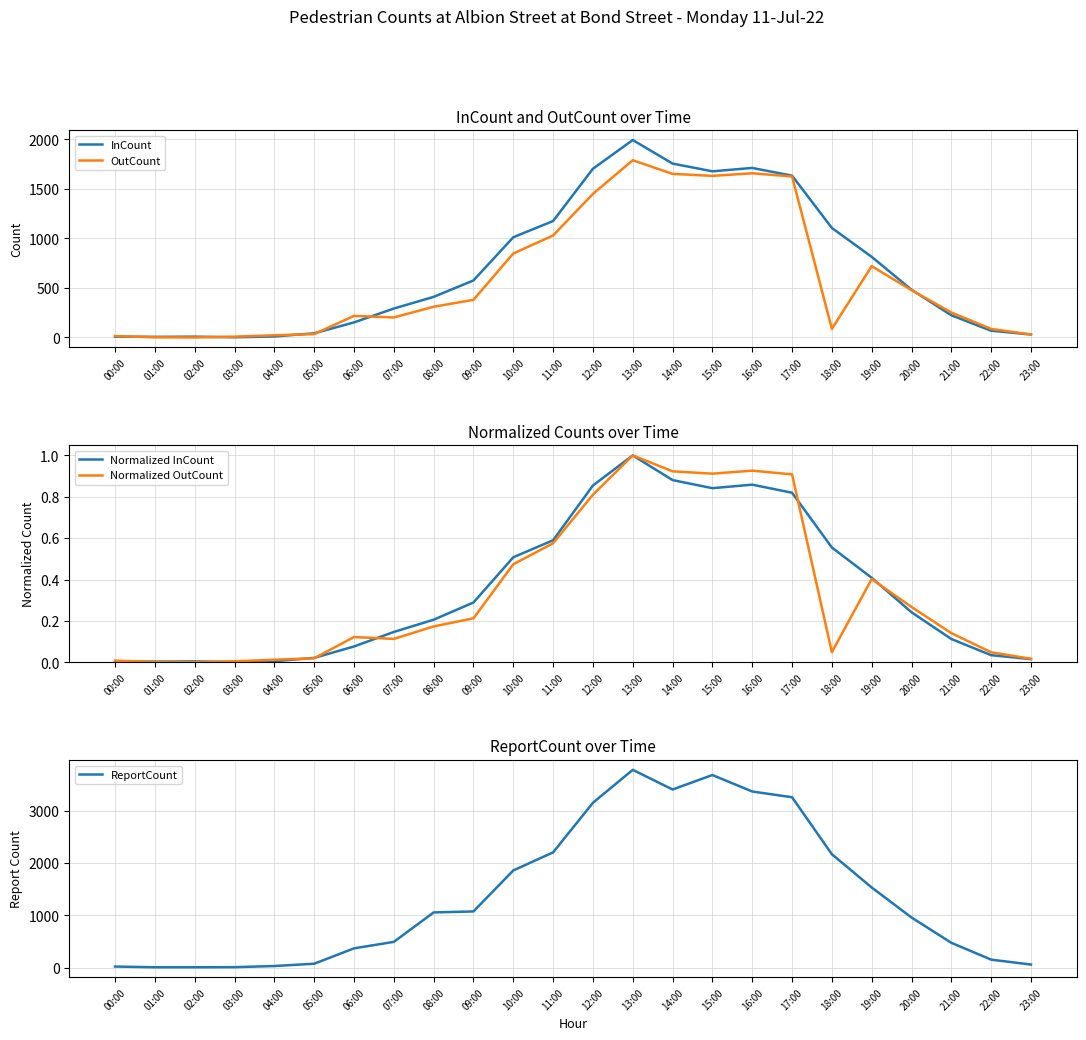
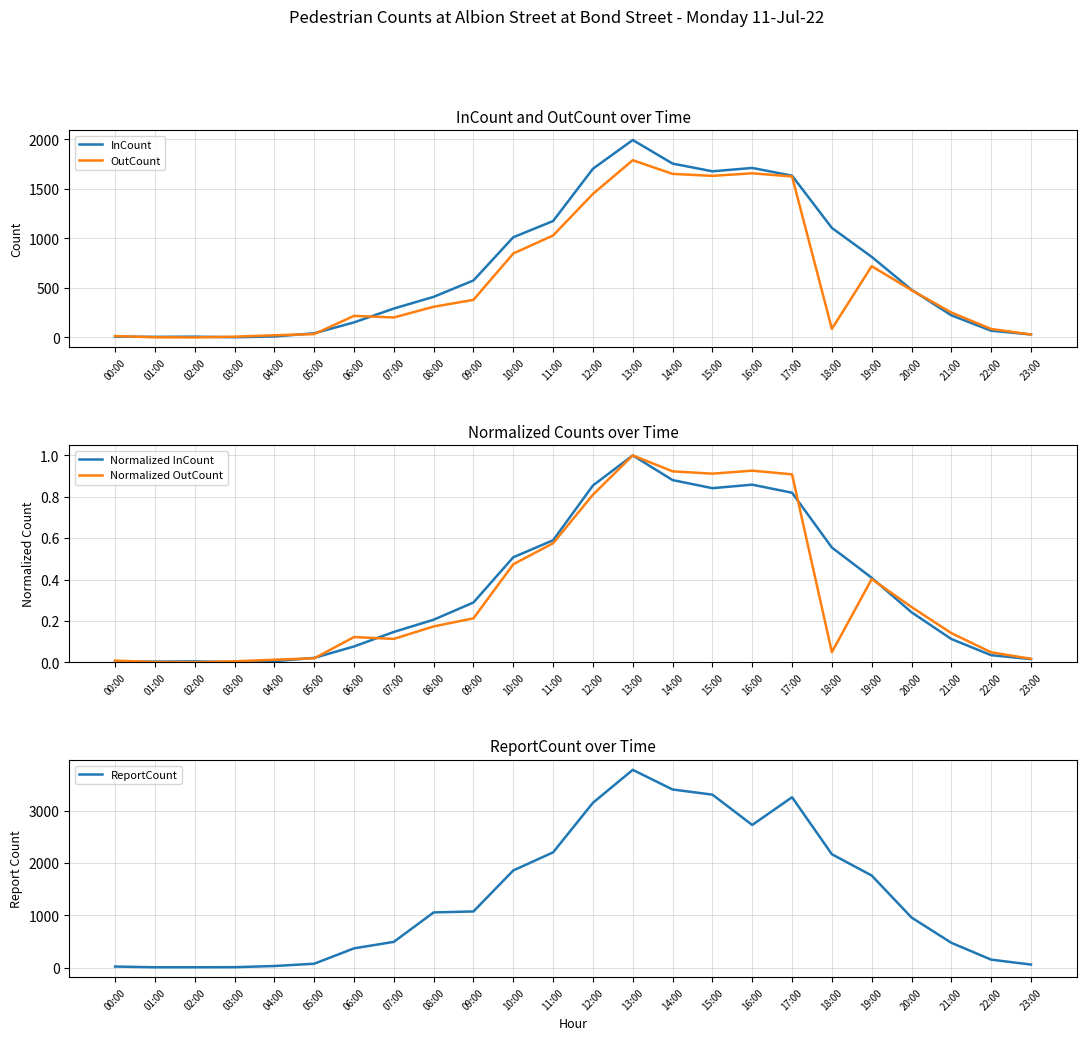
ReportCount over Time, 15:00: 3700 -> 3300
ReportCount over Time, 16:00: 3400 -> 2700
ReportCount over Time, 19:00: 1500 -> 1800
